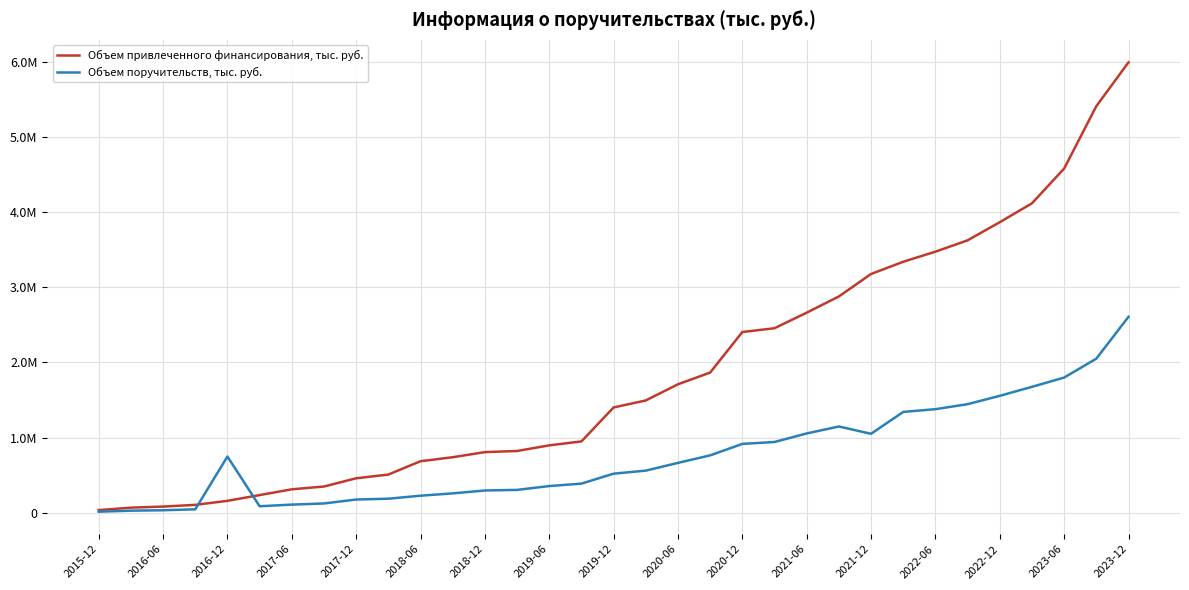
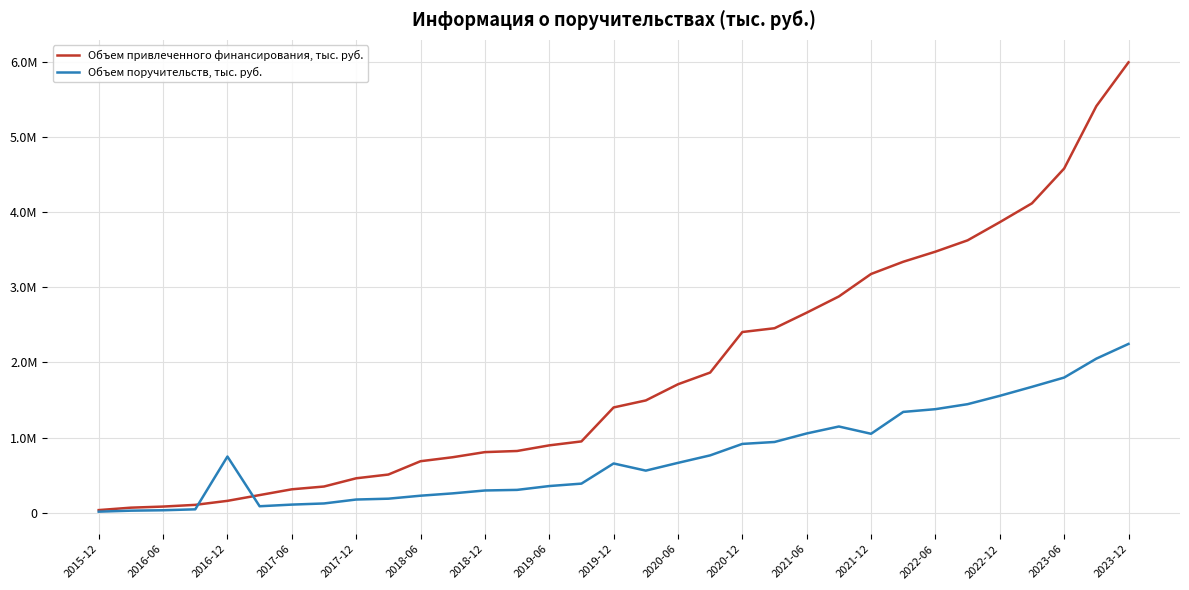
Объем поручительств, тыс. руб., 2019-12: 500000 -> 700000
Объем поручительств, тыс. руб., 2023-12: 2600000 -> 2200000
